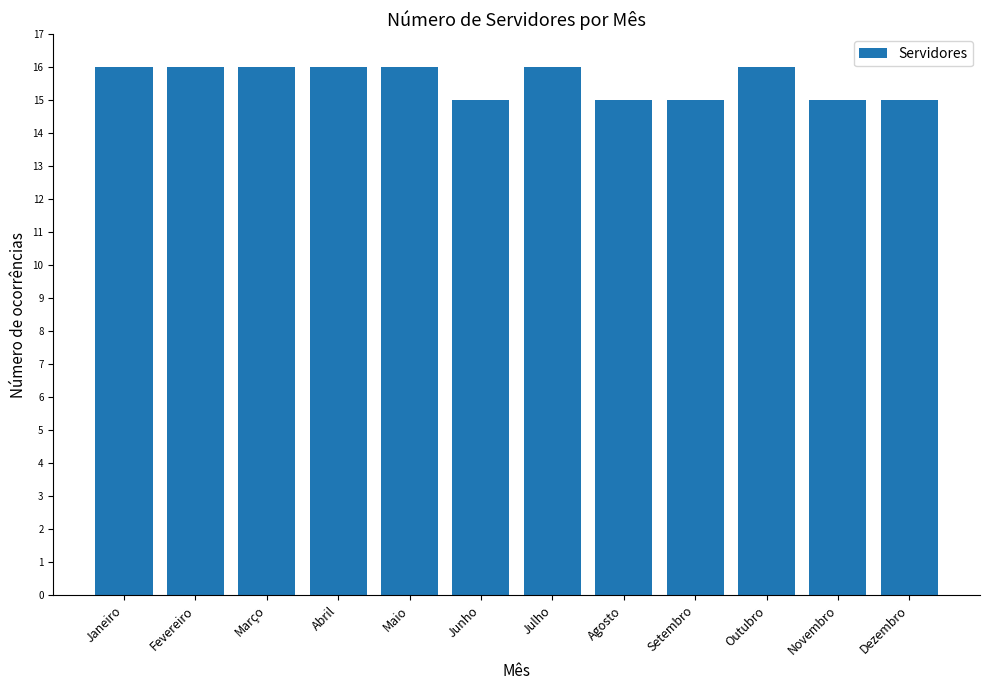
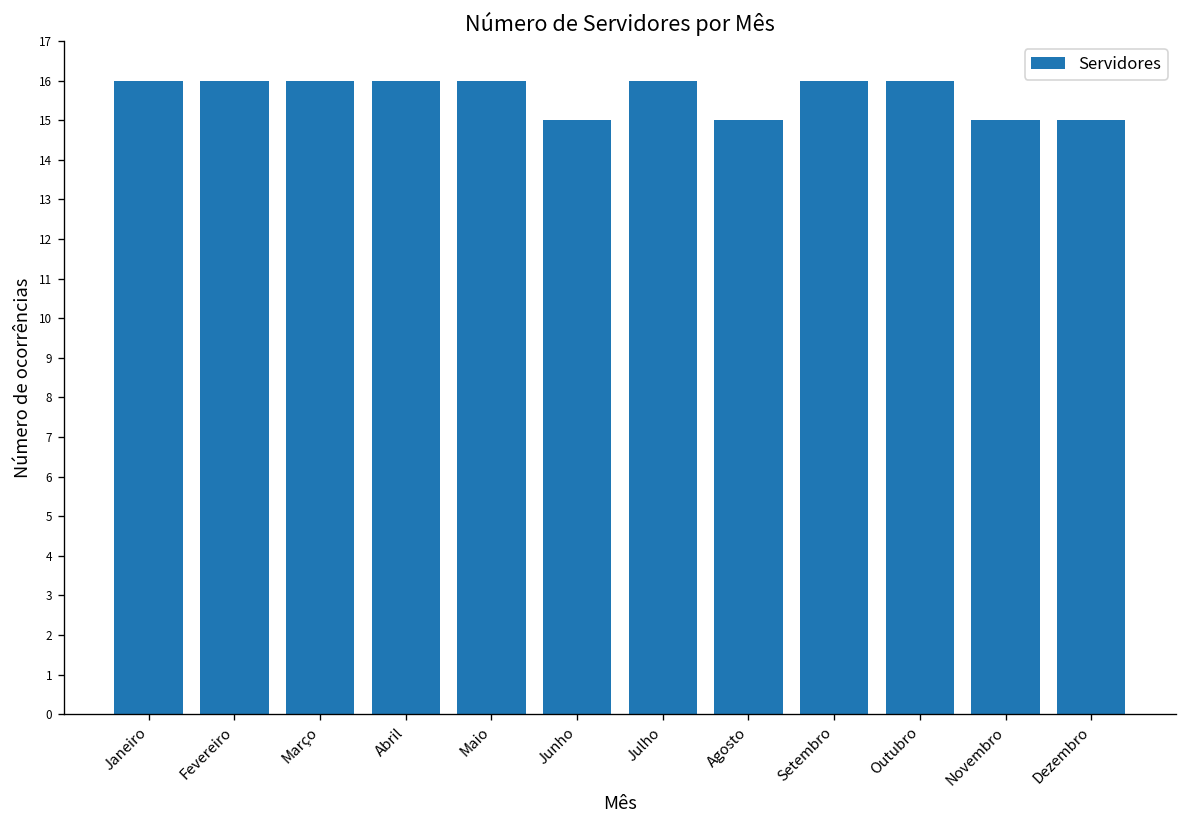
Setembro: 15 -> 16
